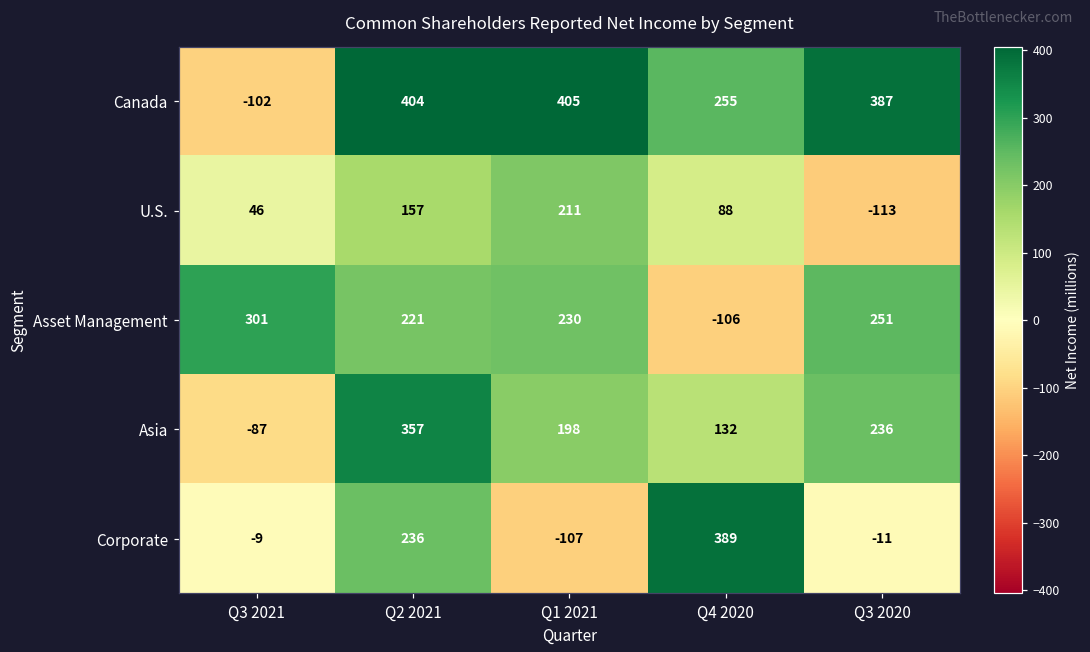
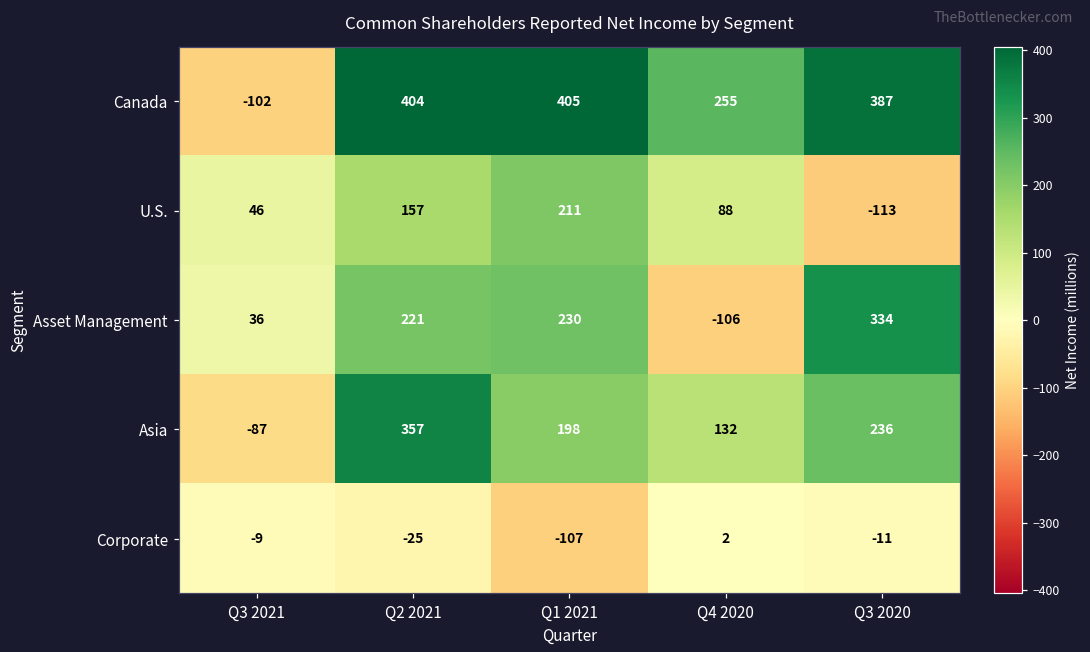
Asset Management, Q3 2021: 301 -> 36
Asset Management, Q3 2020: 251 -> 334
Corporate, Q2 2021: 236 -> -25
Corporate, Q4 2020: 389 -> 2
